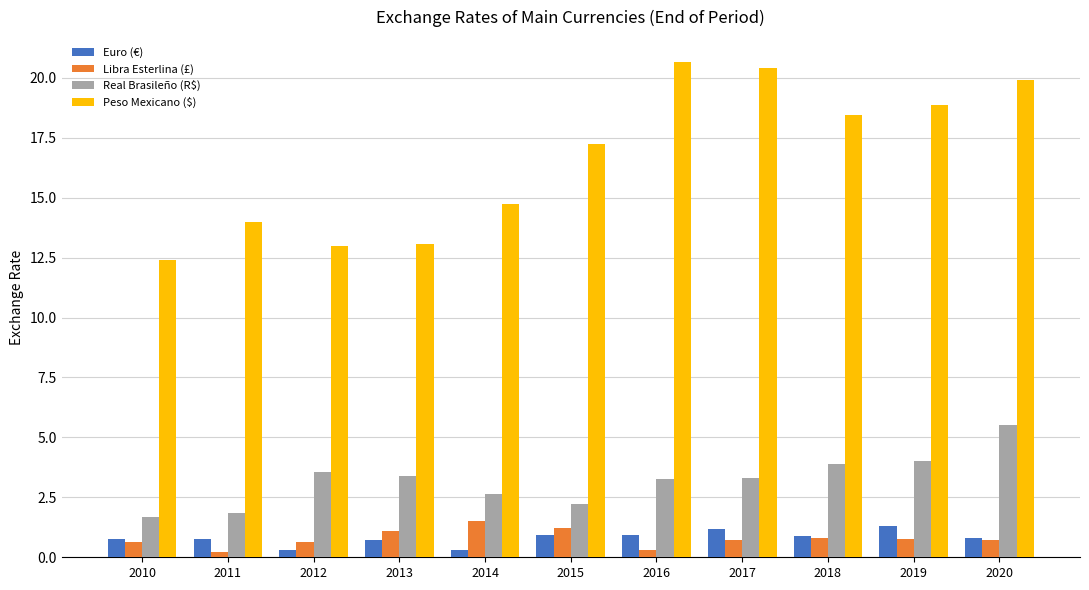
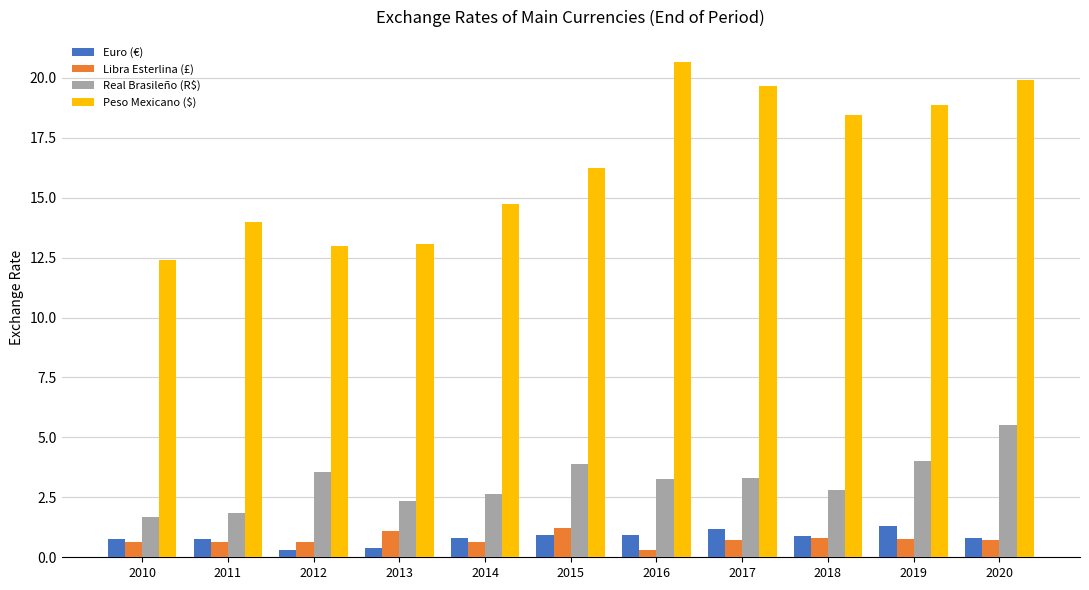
Libra Esterlina (£), 2011: 0.2 -> 0.6
Euro (€), 2013: 0.7 -> 0.4
Real Brasileño (R$), 2013: 3.4 -> 2.4
Euro (€), 2014: 0.3 -> 0.8
Libra Esterlina (£), 2014: 1.5 -> 0.6
Real Brasileño (R$), 2015: 2.2 -> 3.9
Peso Mexicano ($), 2015: 17.2 -> 16.2
Peso Mexicano ($), 2017: 20.4 -> 19.7
Real Brasileño (R$), 2018: 3.9 -> 2.8
